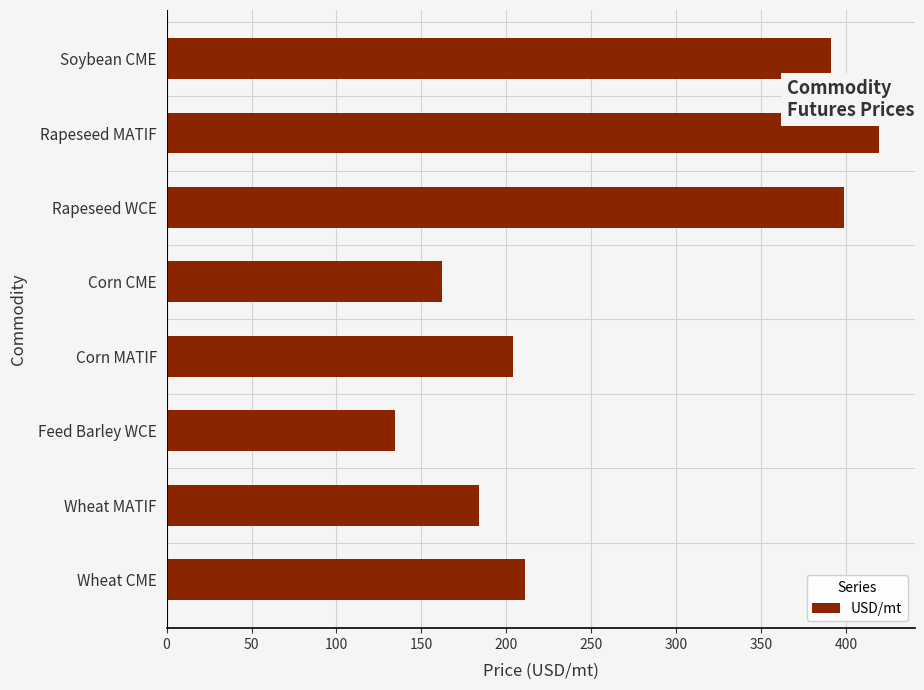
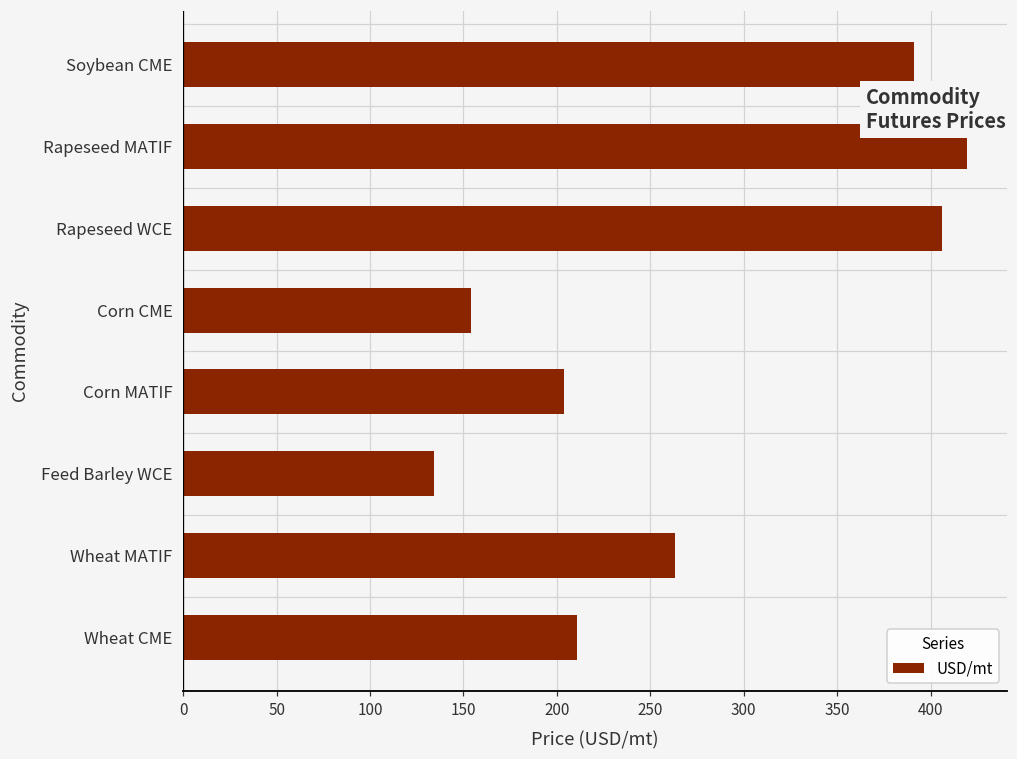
Rapeseed WCE: 399 -> 406
Corn CME: 162 -> 154
Wheat MATIF: 184 -> 263
